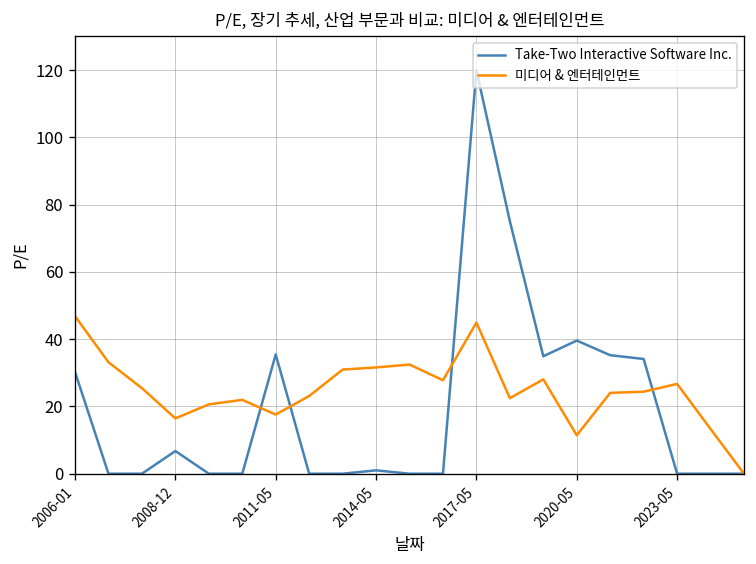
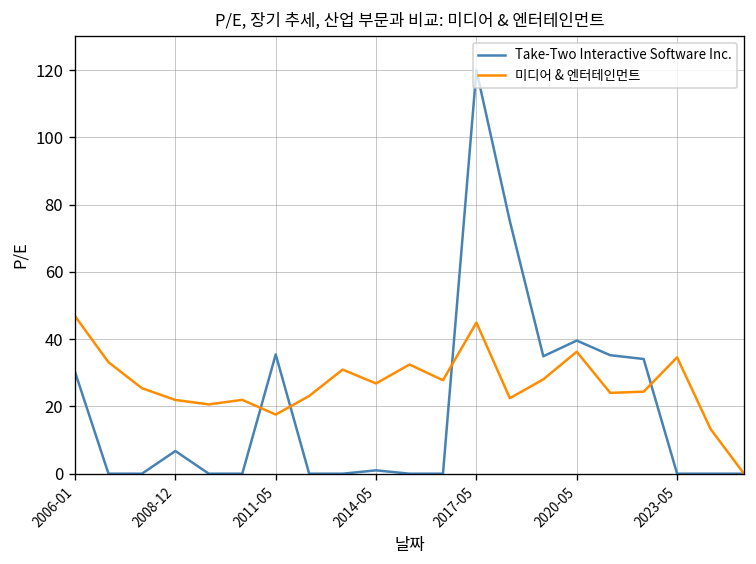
미디어 & 엔터테인먼트, 2008-12: 16 -> 22
미디어 & 엔터테인먼트, 2014-05: 32 -> 27
미디어 & 엔터테인먼트, 2020-05: 11 -> 36
미디어 & 엔터테인먼트, 2023-05: 27 -> 35
